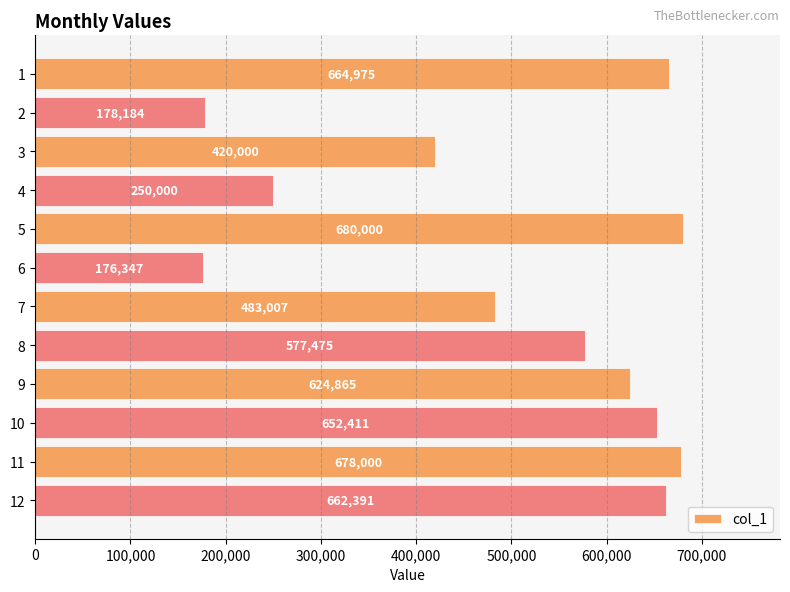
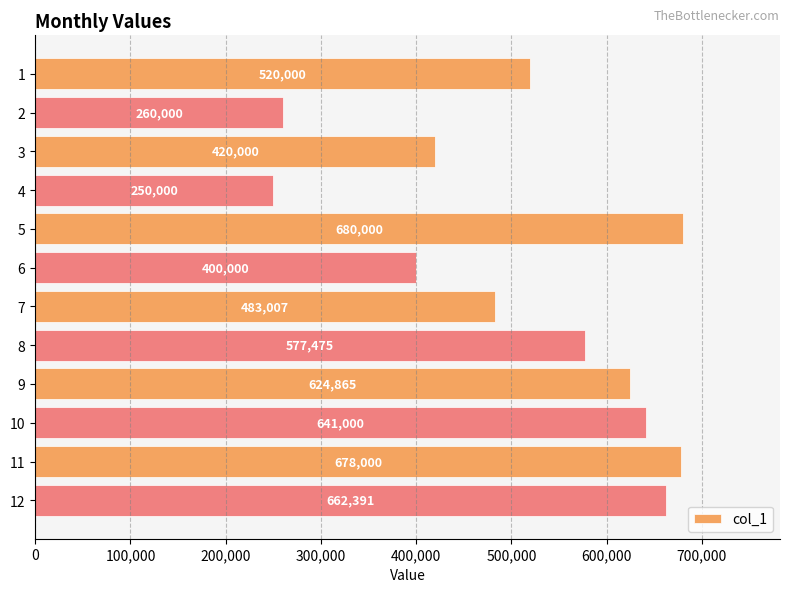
1: 664,975 -> 520,000
2: 178,184 -> 260,000
6: 176,347 -> 400,000
10: 652,411 -> 641,000
